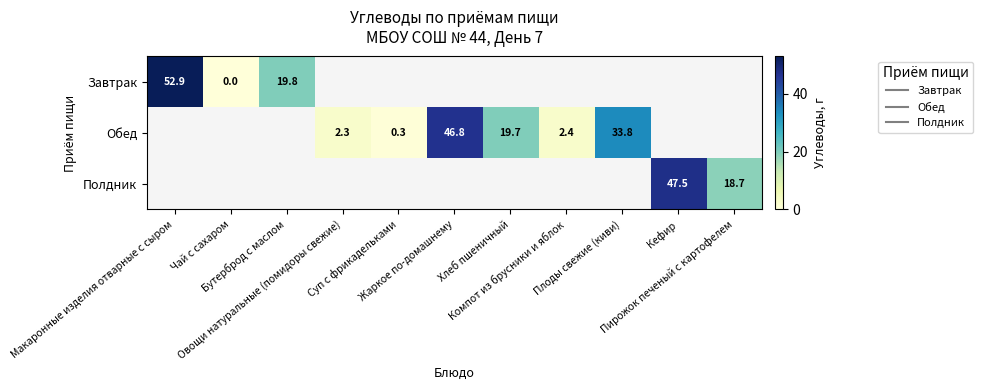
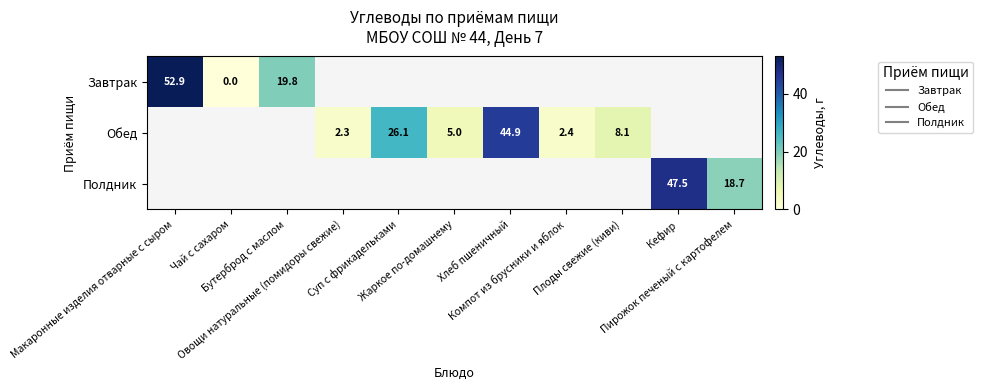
Обед, Суп с фрикадельками: 0.3 -> 26.1
Обед, Жаркое по-домашнему: 46.8 -> 5.0
Обед, Хлеб пшеничный: 19.7 -> 44.9
Обед, Плоды свежие (киви): 33.8 -> 8.1
